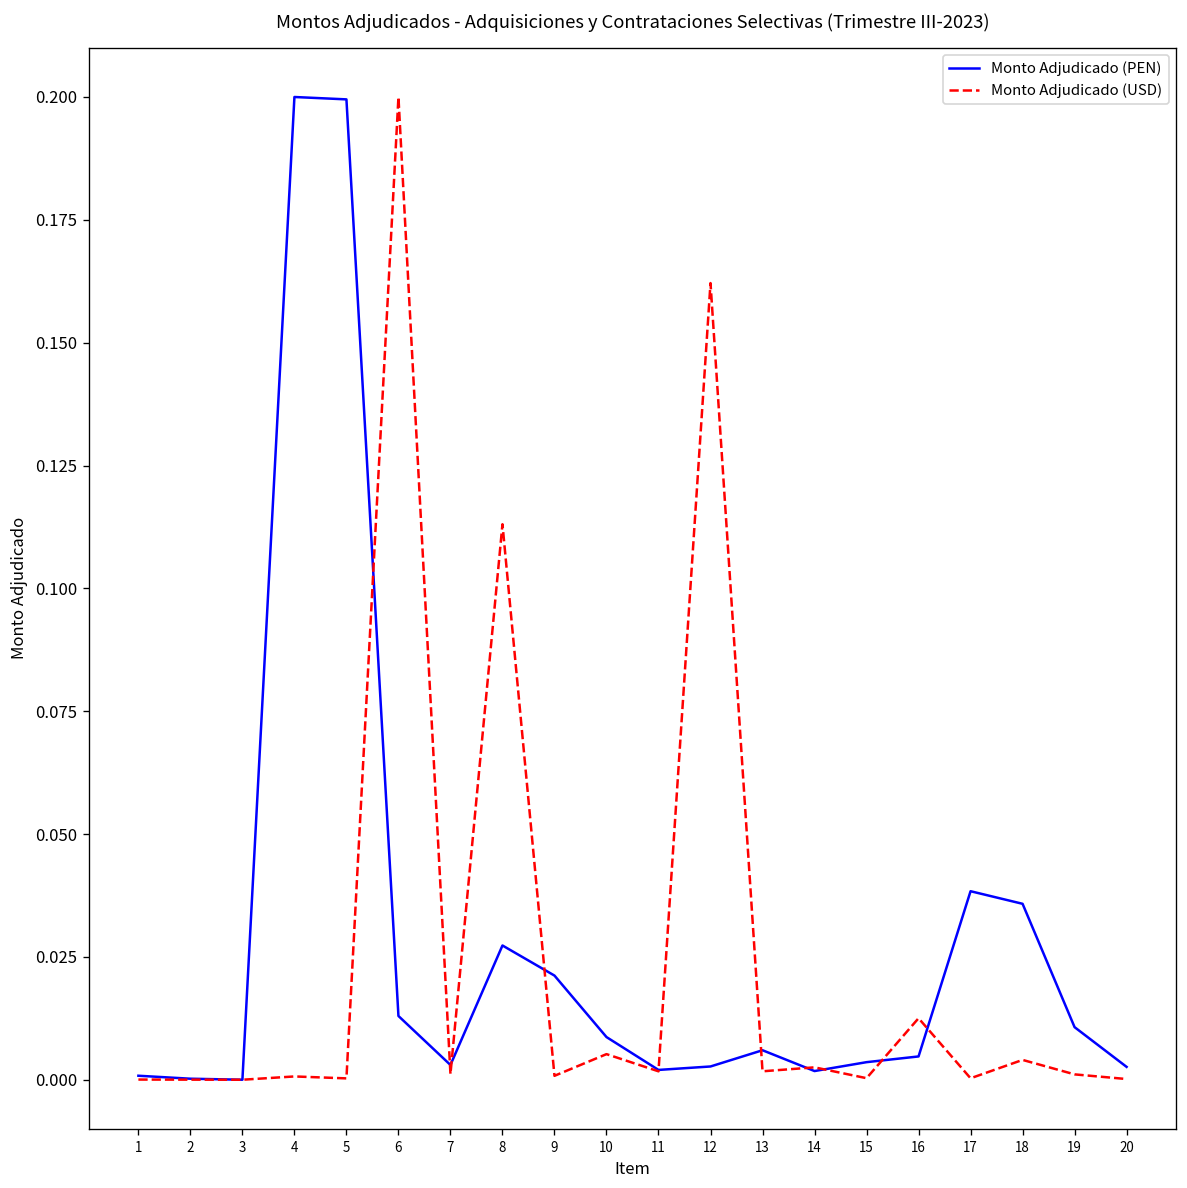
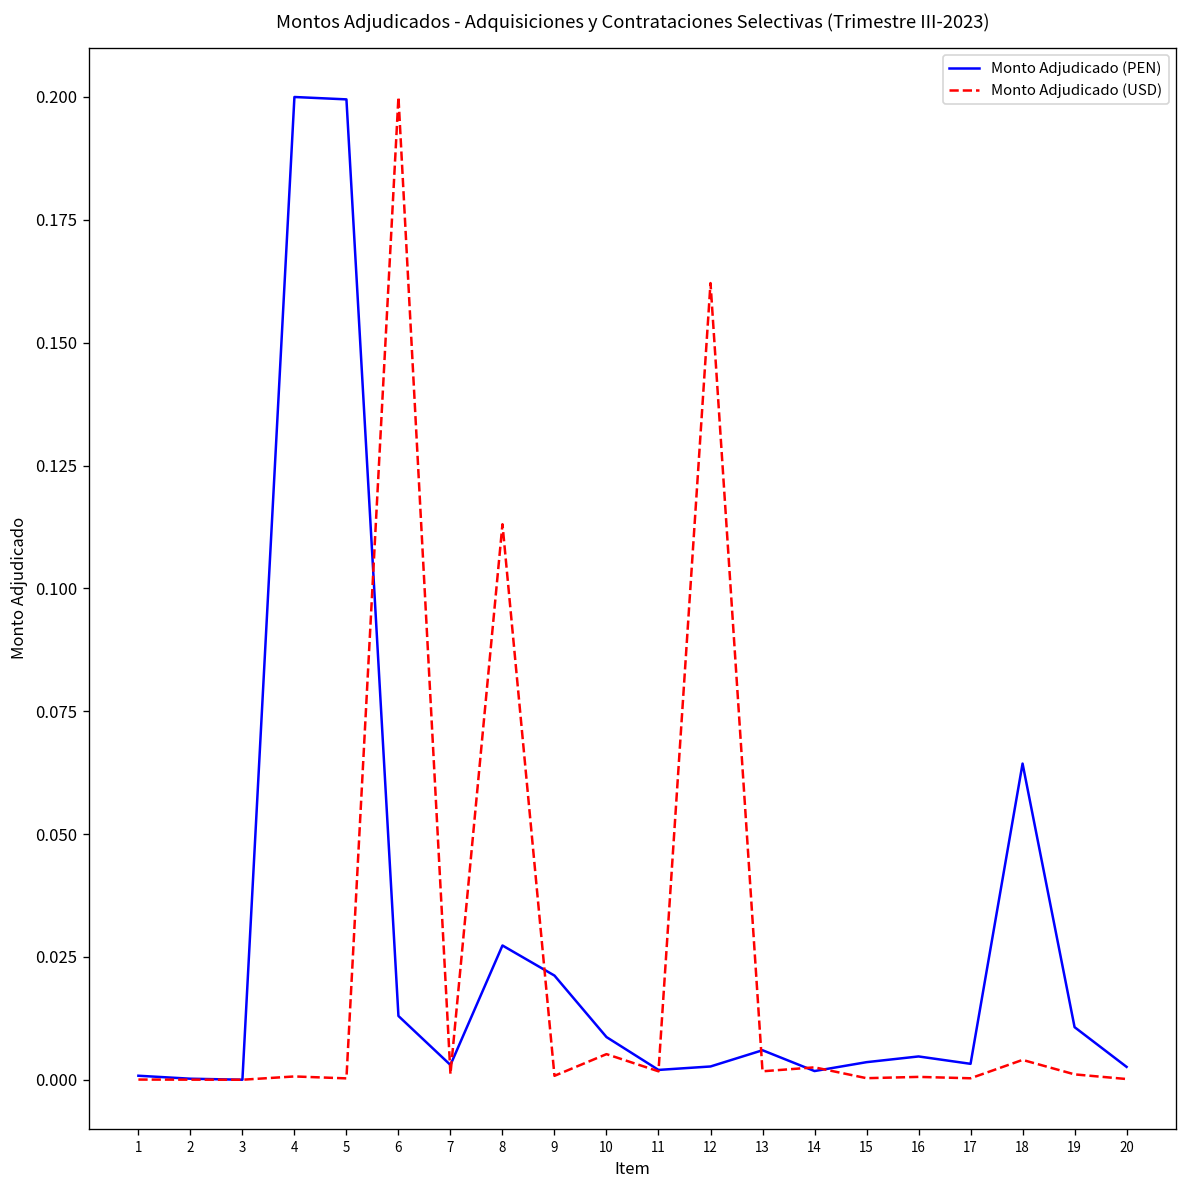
Monto Adjudicado (USD), 16: 0.013 -> 0.001
Monto Adjudicado (PEN), 17: 0.038 -> 0.003
Monto Adjudicado (PEN), 18: 0.036 -> 0.064
